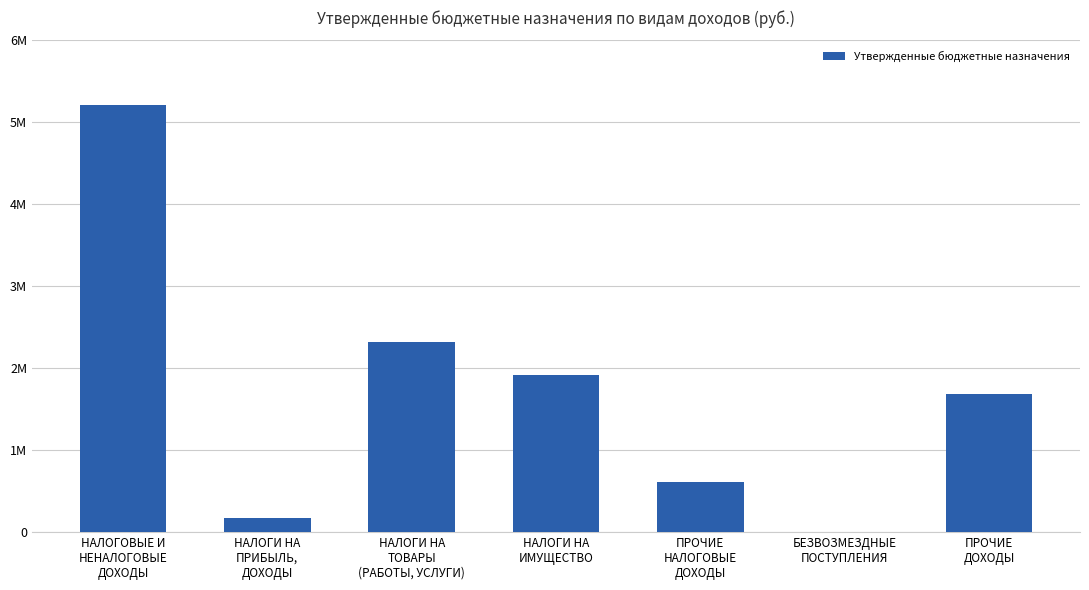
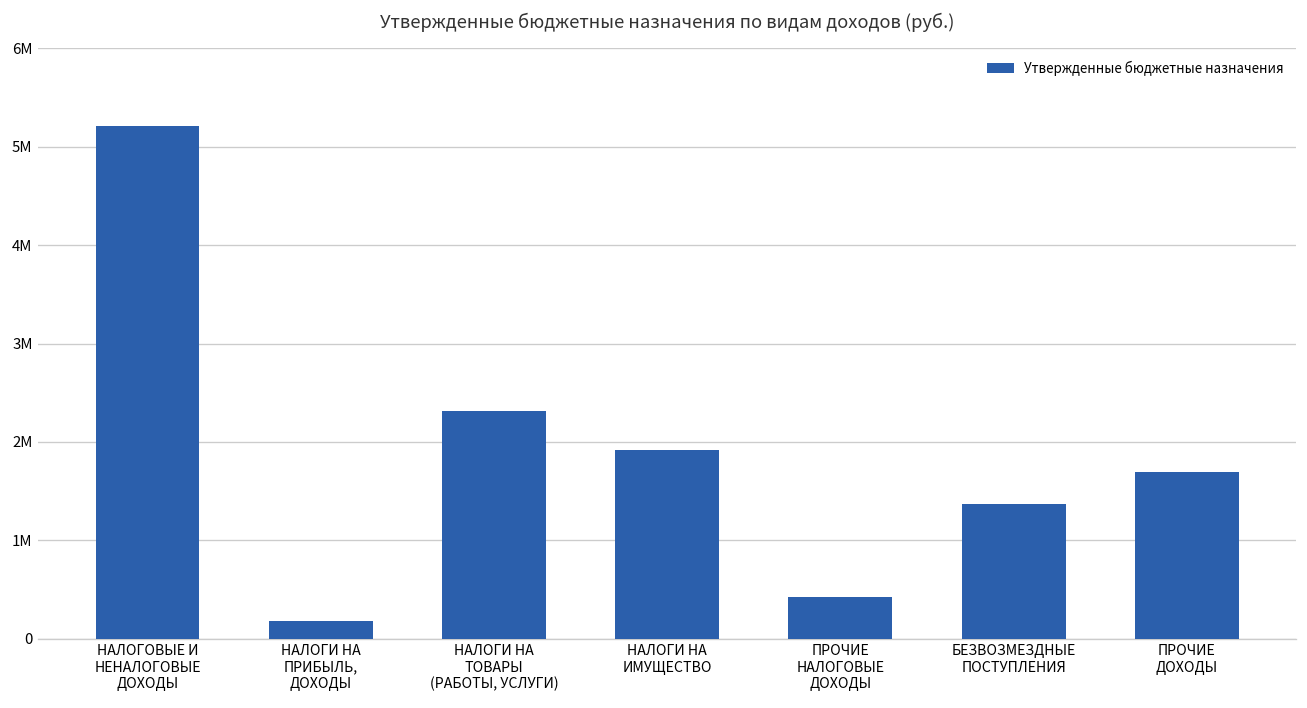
ПРОЧИЕ НАЛОГОВЫЕ ДОХОДЫ: 600000 -> 400000
БЕЗВОЗМЕЗДНЫЕ ПОСТУПЛЕНИЯ: 0 -> 1400000
